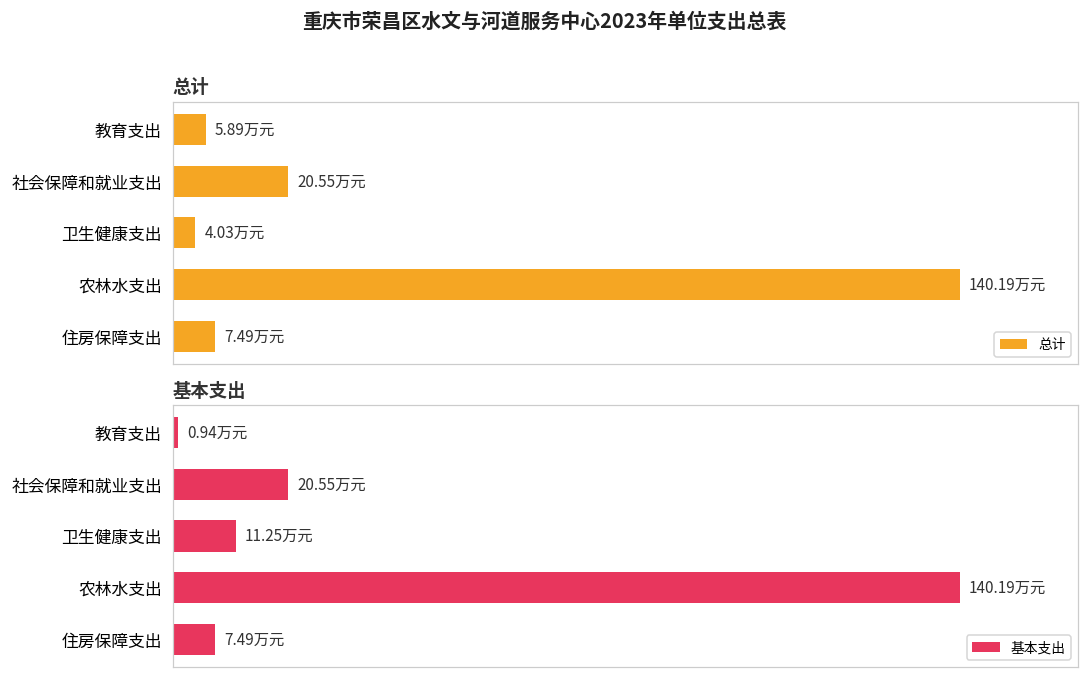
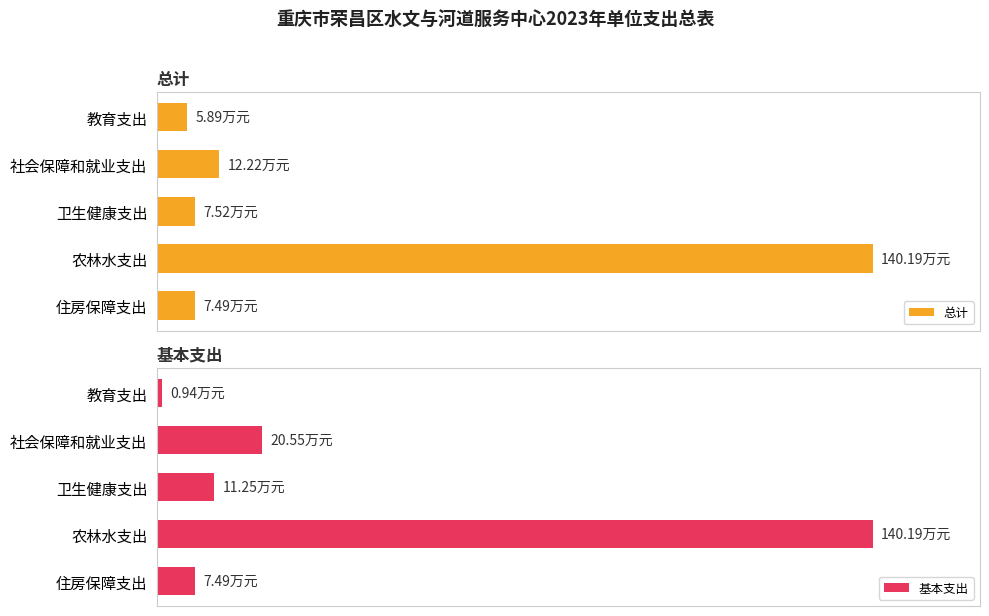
总计, 社会保障和就业支出: 20.55 -> 12.22
总计, 卫生健康支出: 4.03 -> 7.52
